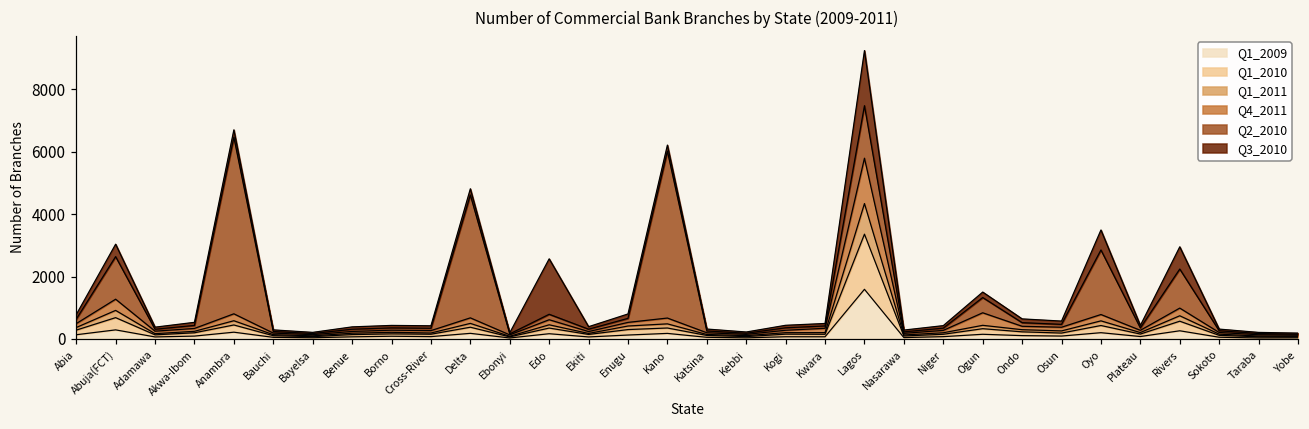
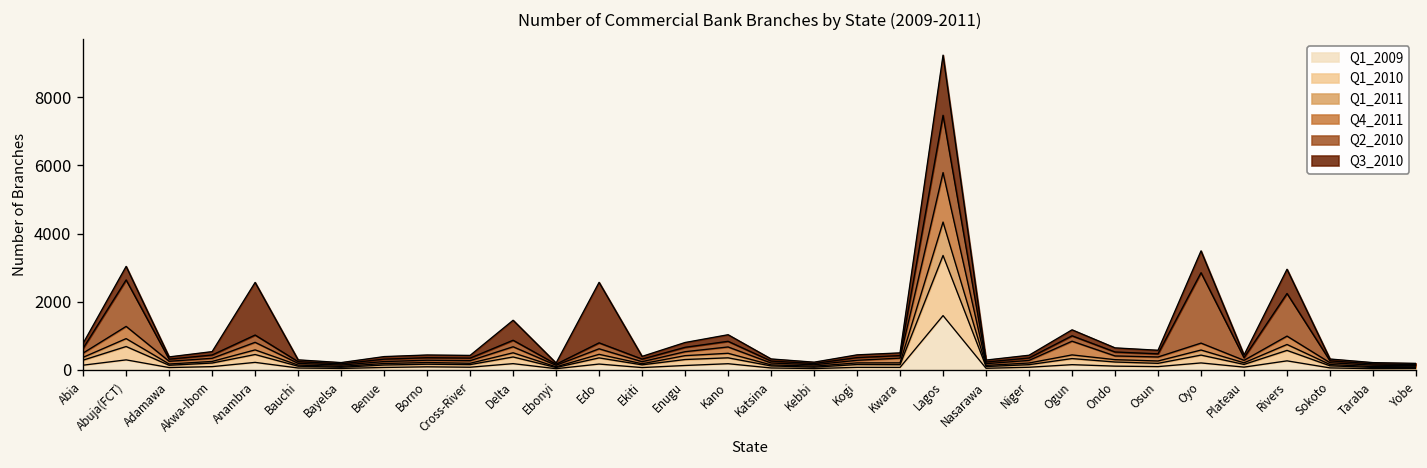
Q2_2010, Anambra: 5700 -> 200
Q3_2010, Anambra: 200 -> 1500
Q2_2010, Delta: 3900 -> 200
Q3_2010, Delta: 200 -> 600
Q2_2010, Kano: 5300 -> 200
Q2_2010, Ogun: 500 -> 200
